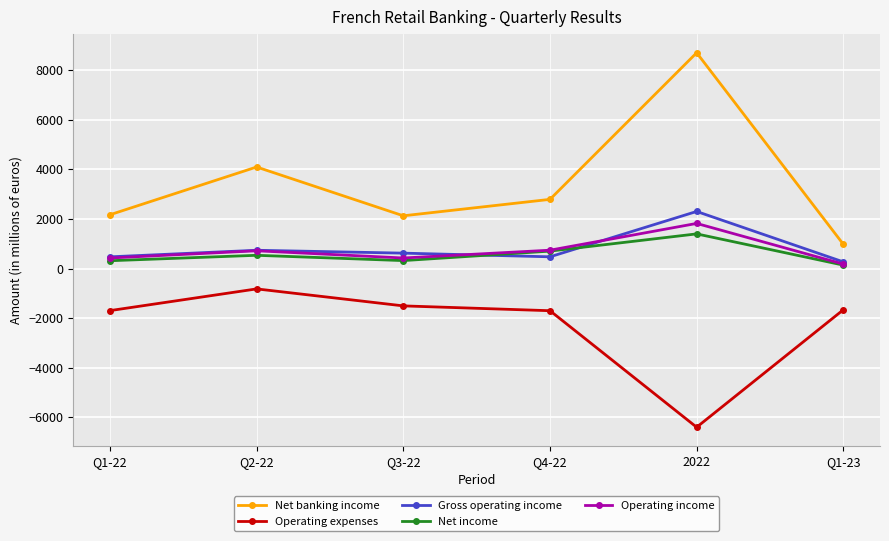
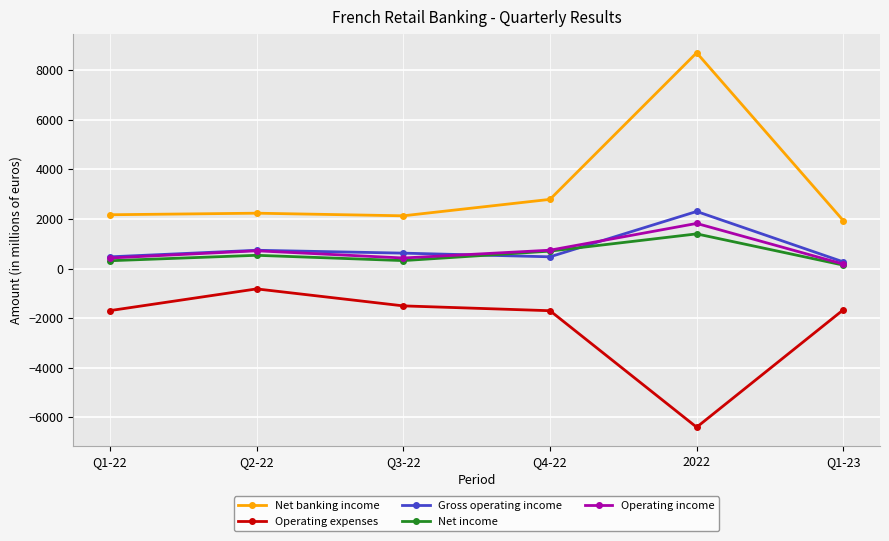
Net banking income, Q2-22: 4100 -> 2200
Net banking income, Q1-23: 1000 -> 1900
